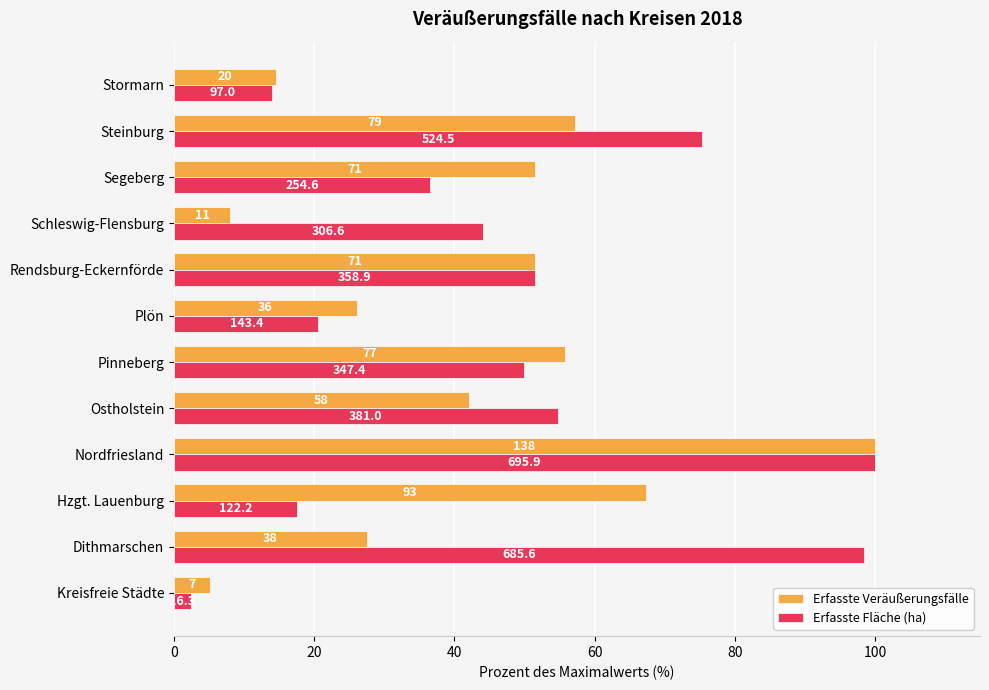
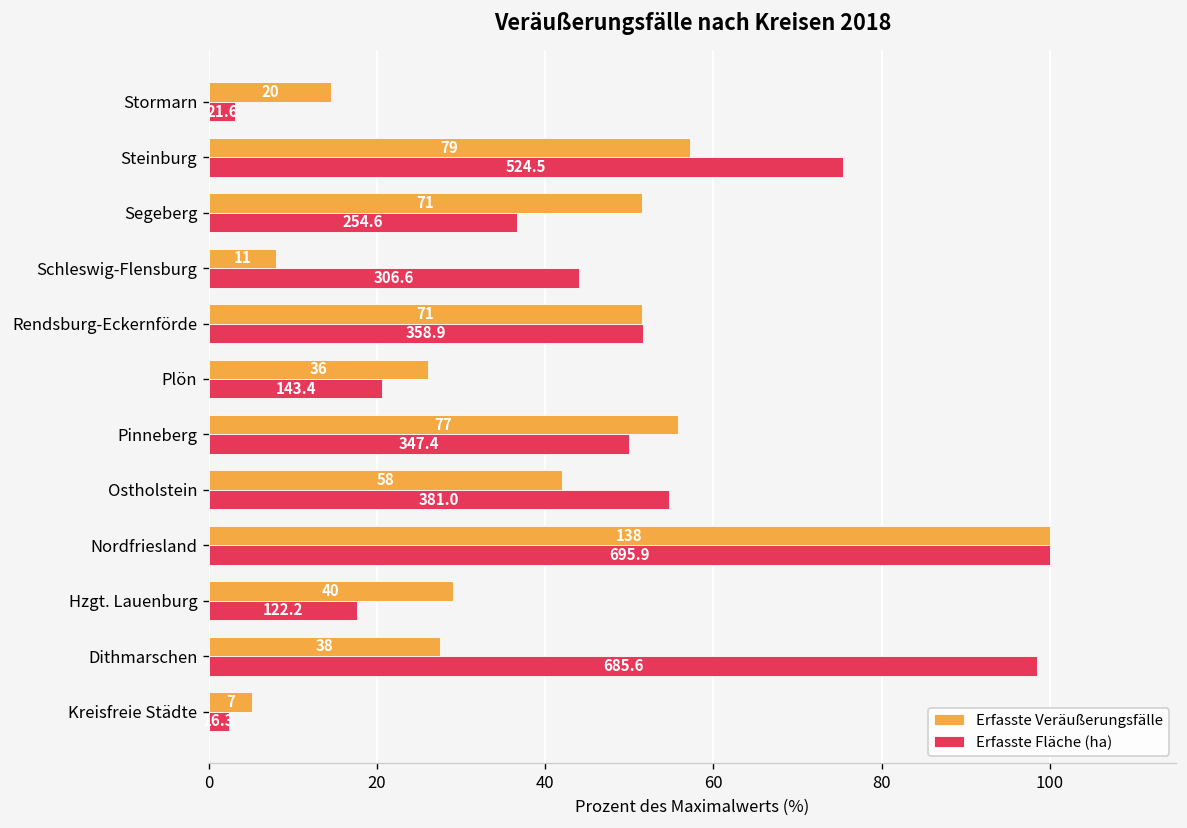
Erfasste Fläche (ha), Stormarn: 97.0 -> 21.6
Erfasste Veräußerungsfälle, Hzgt. Lauenburg: 93 -> 40
